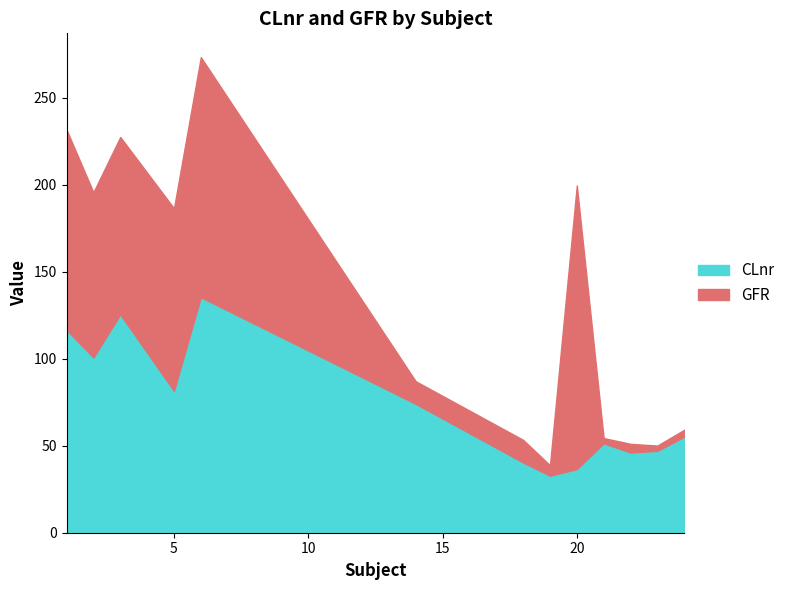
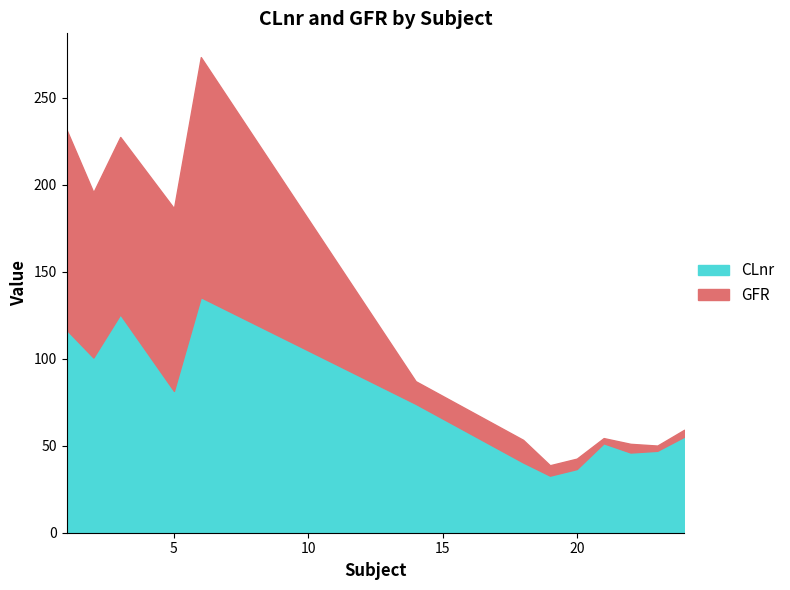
GFR, 20: 163 -> 6
